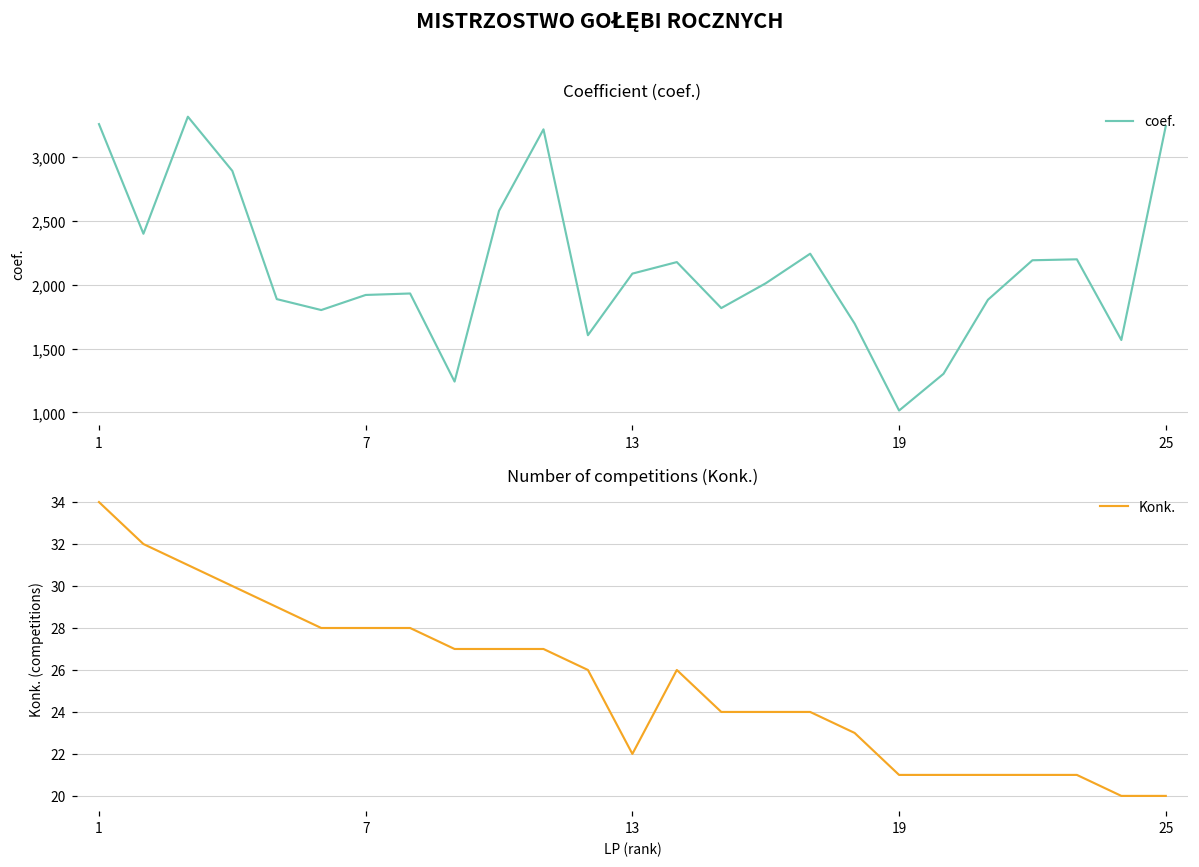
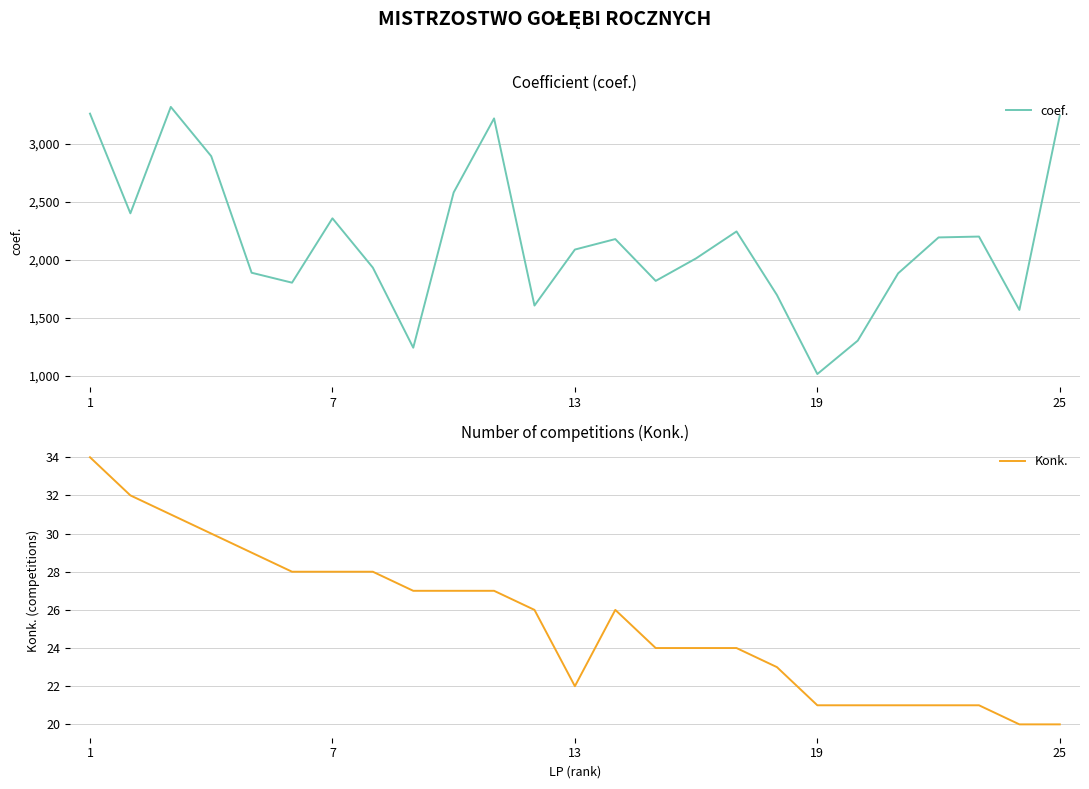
Coefficient (coef.), 7: 1,920 -> 2,360
